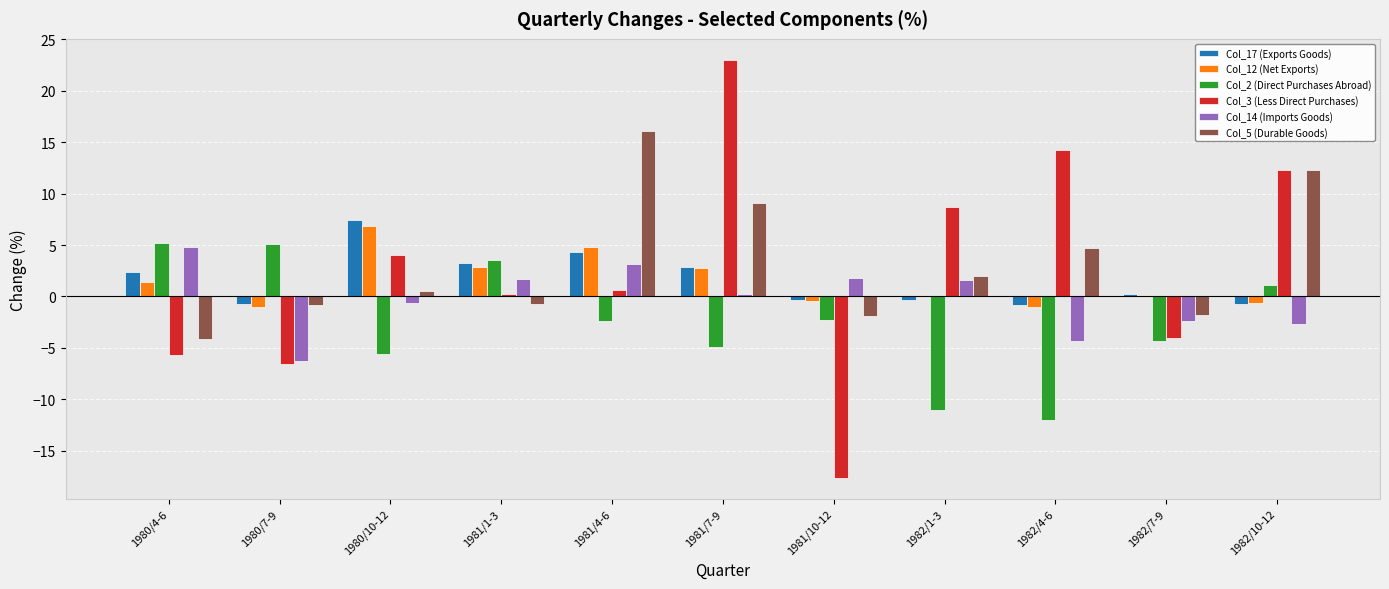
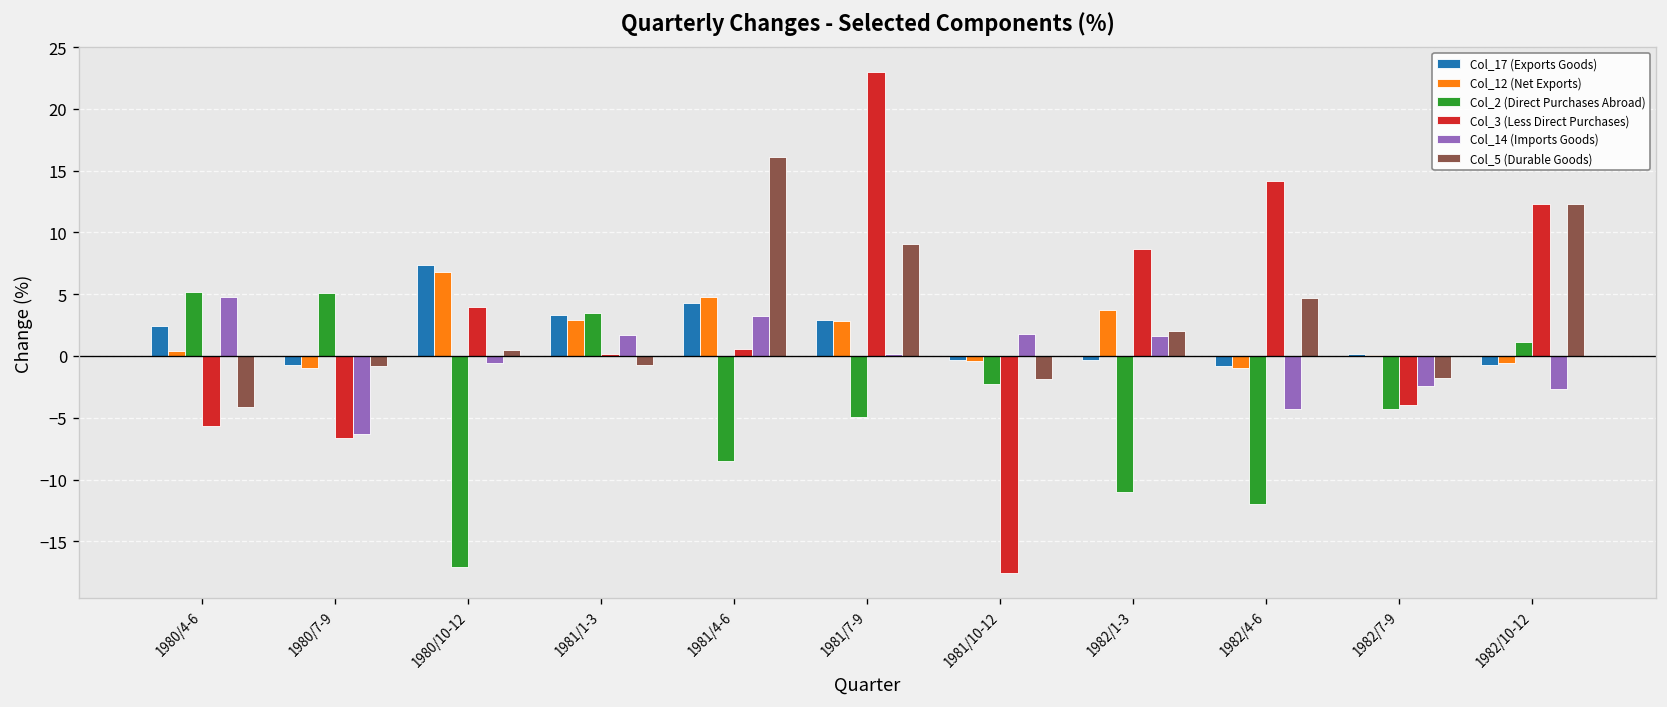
Col_12 (Net Exports), 1980/4-6: 1.4 -> 0.4
Col_2 (Direct Purchases Abroad), 1980/10-12: -5.6 -> -17.1
Col_2 (Direct Purchases Abroad), 1981/4-6: -2.4 -> -8.5
Col_12 (Net Exports), 1982/1-3: 0.1 -> 3.7
